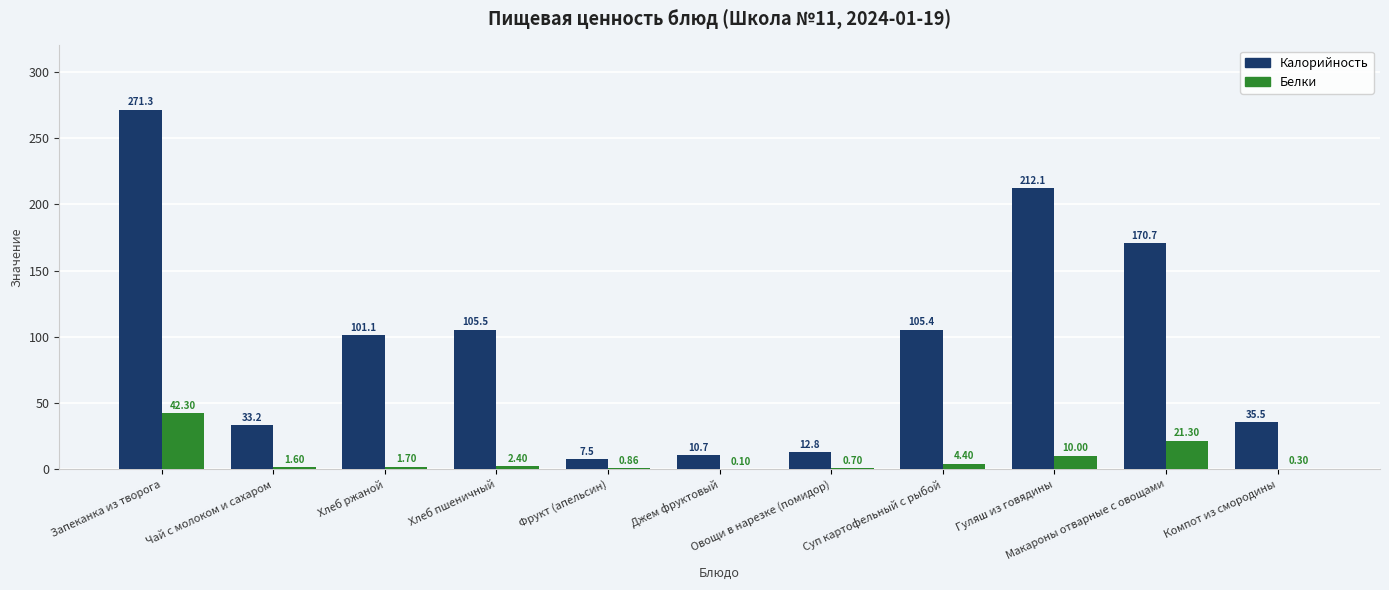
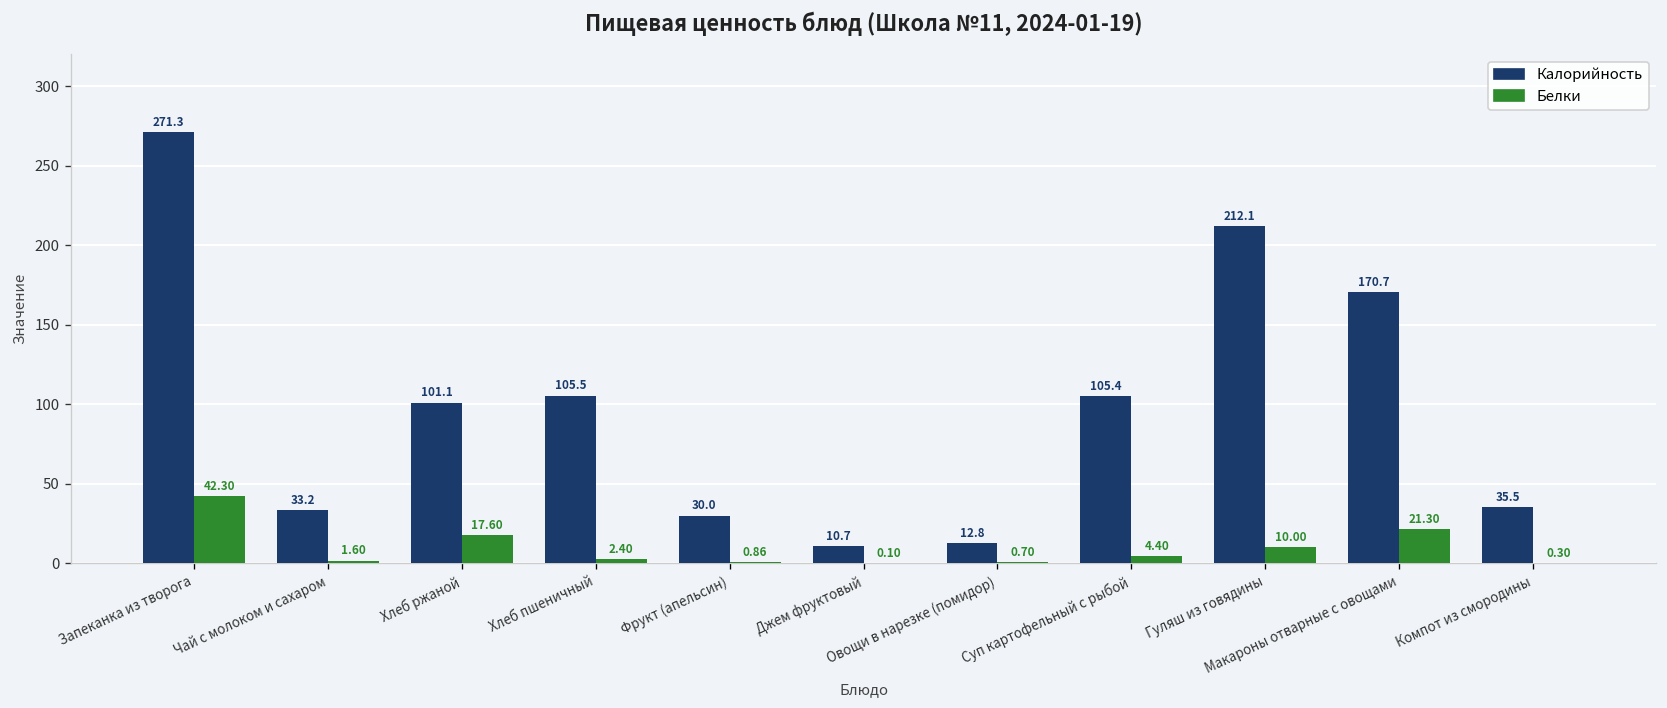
Белки, Хлеб ржаной: 1.70 -> 17.60
Калорийность, Фрукт (апельсин): 7.5 -> 30.0
